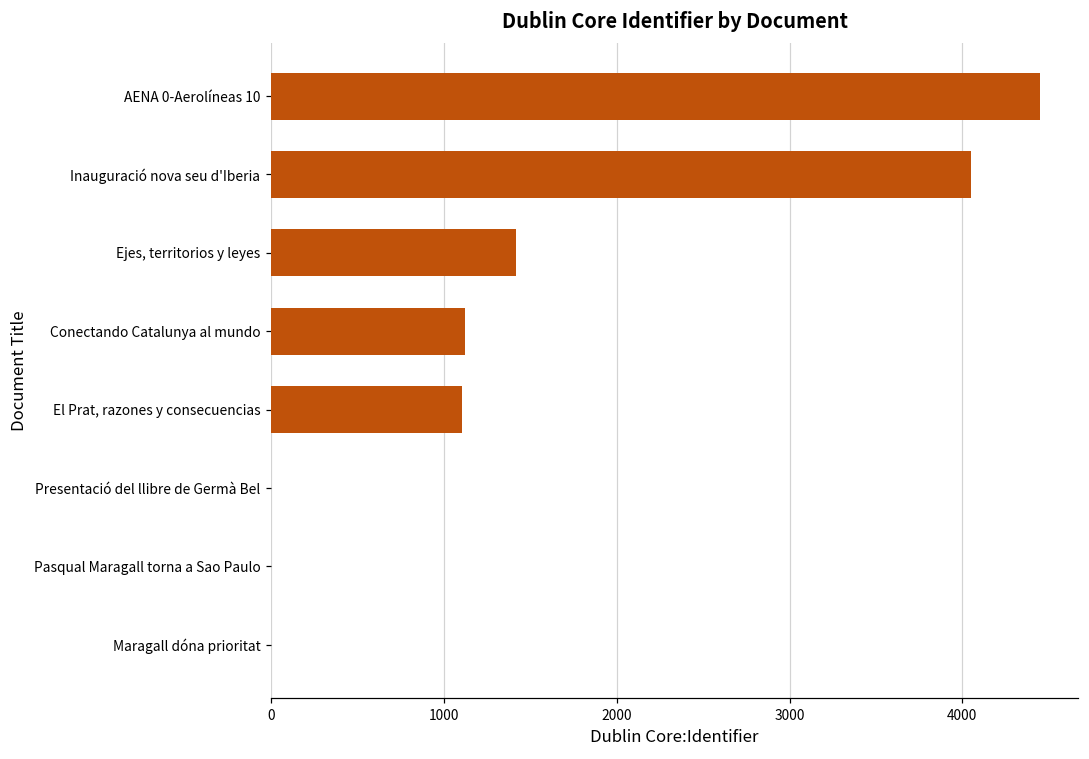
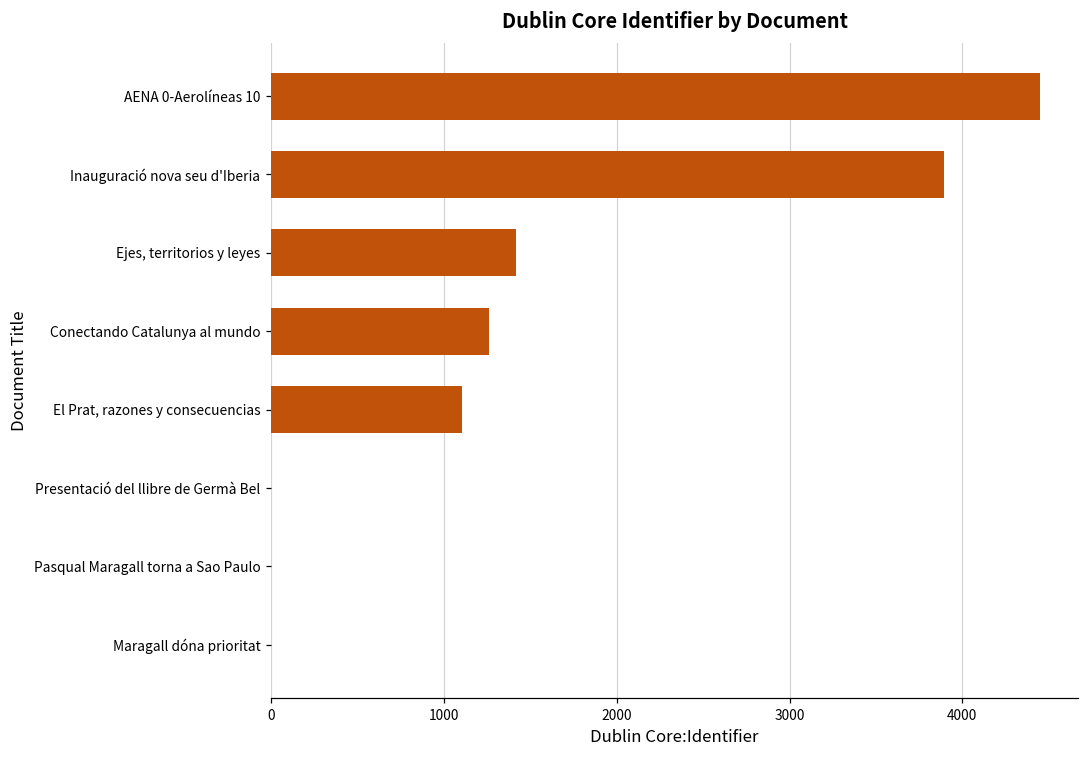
Inauguració nova seu d'Iberia: 4050 -> 3890
Conectando Catalunya al mundo: 1120 -> 1260
